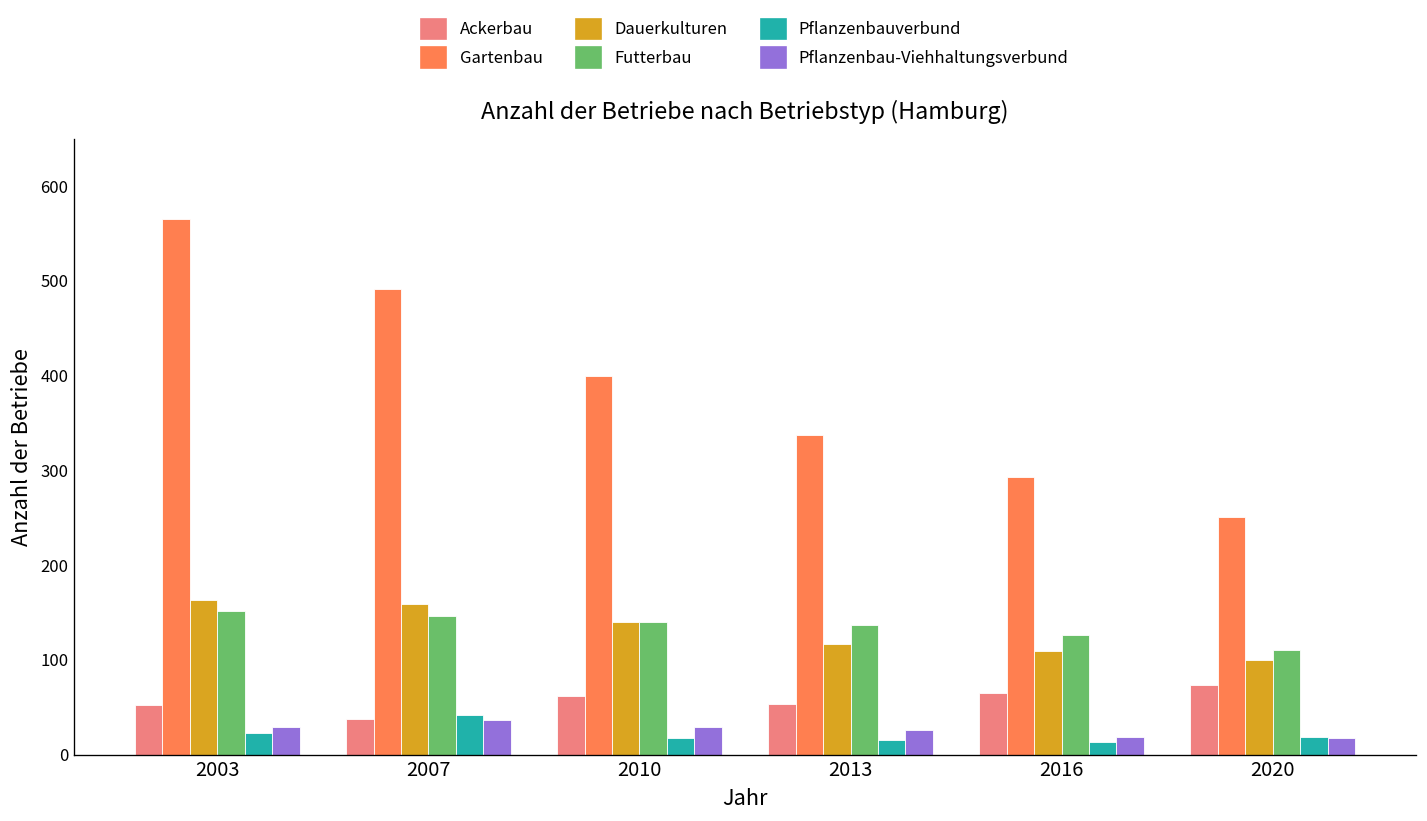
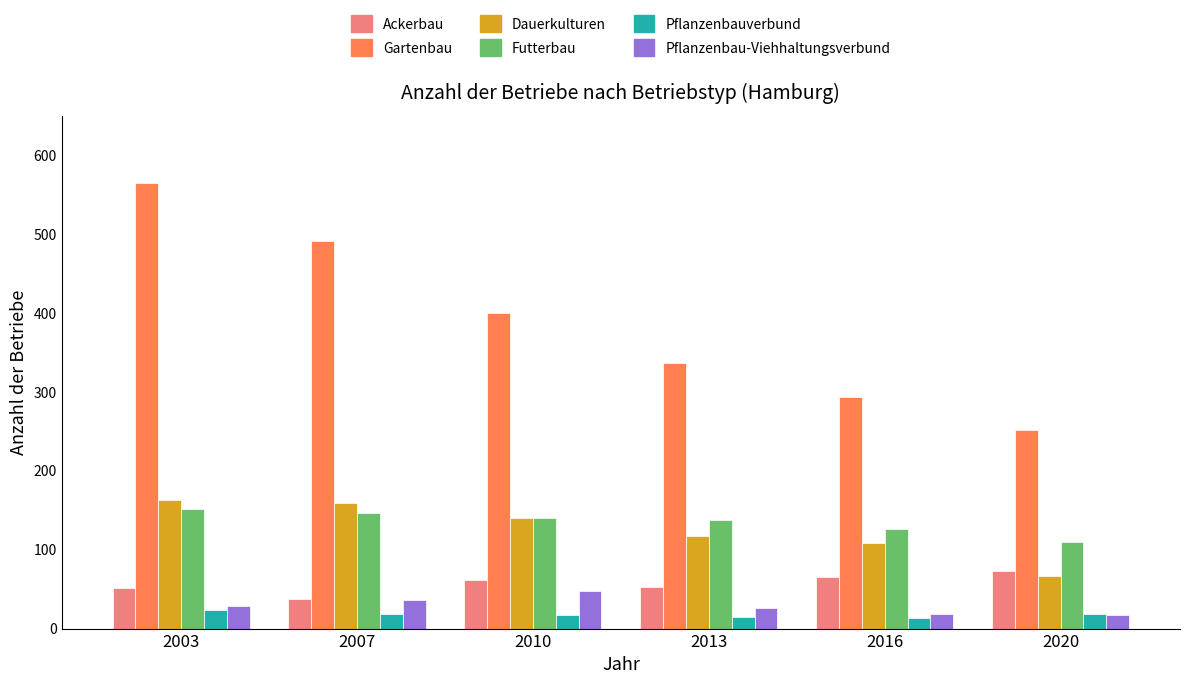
Pflanzenbauverbund, 2007: 40 -> 20
Pflanzenbau-Viehhaltungsverbund, 2010: 30 -> 50
Dauerkulturen, 2020: 100 -> 70
